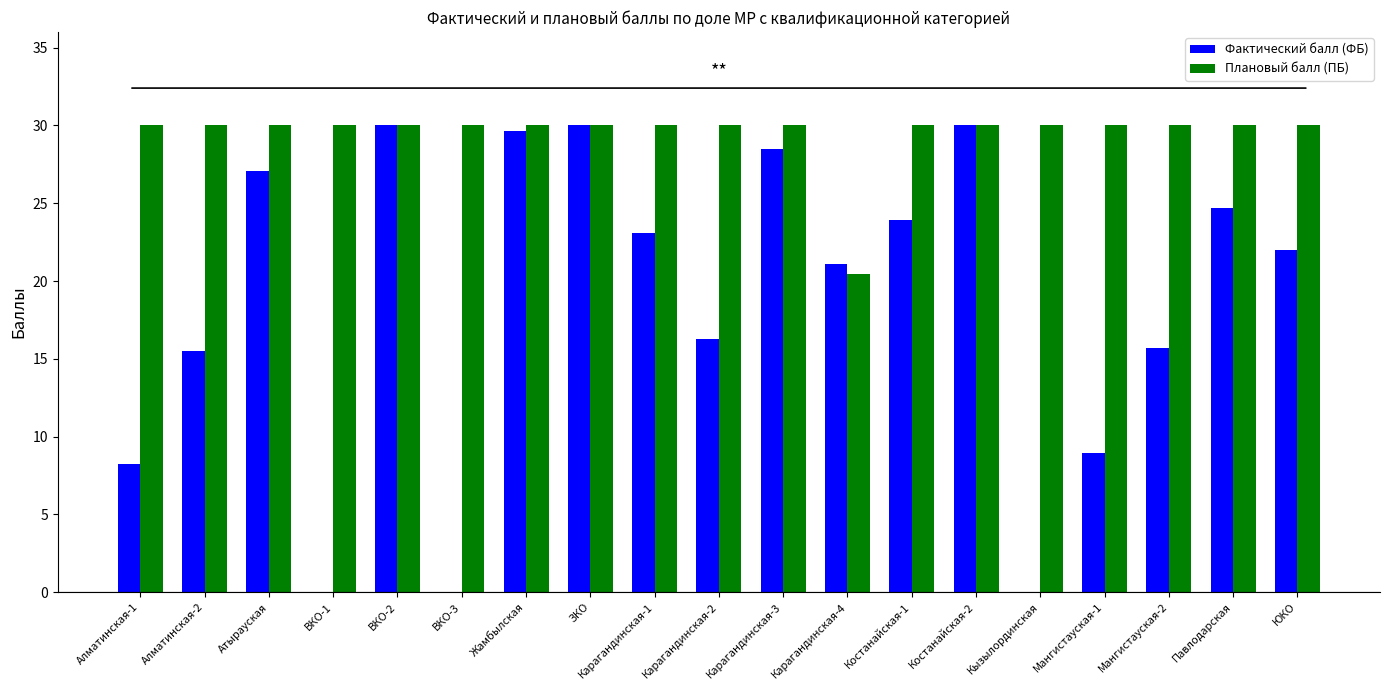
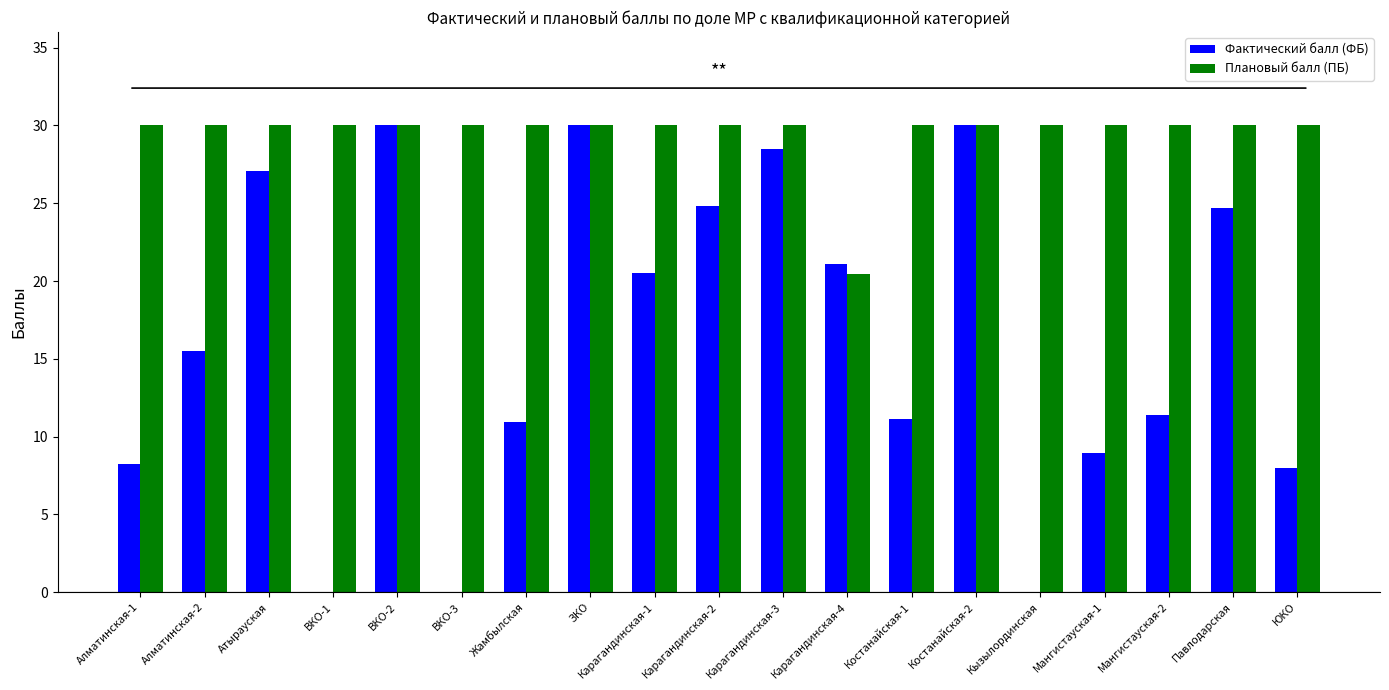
Фактический балл (ФБ), Жамбылская: 29.7 -> 10.9
Фактический балл (ФБ), Карагандинская-1: 23.1 -> 20.5
Фактический балл (ФБ), Карагандинская-2: 16.3 -> 24.8
Фактический балл (ФБ), Костанайская-1: 23.9 -> 11.1
Фактический балл (ФБ), Мангистауская-2: 15.7 -> 11.4
Фактический балл (ФБ), ЮКО: 22.0 -> 8.0
